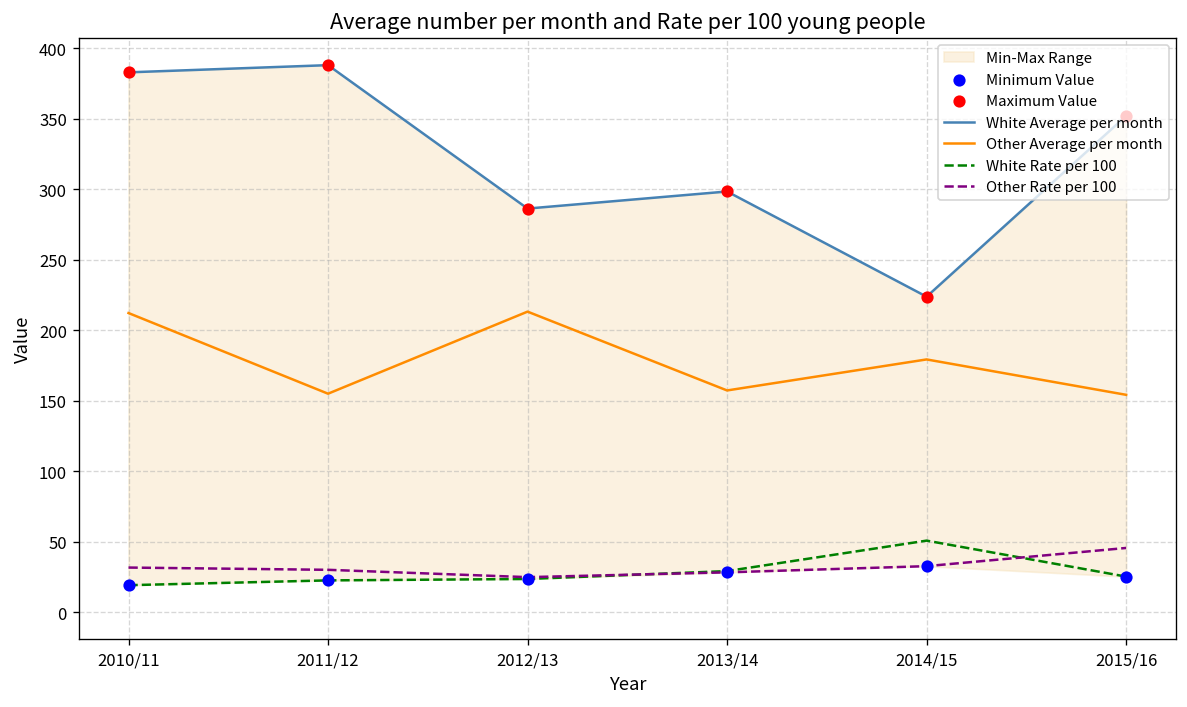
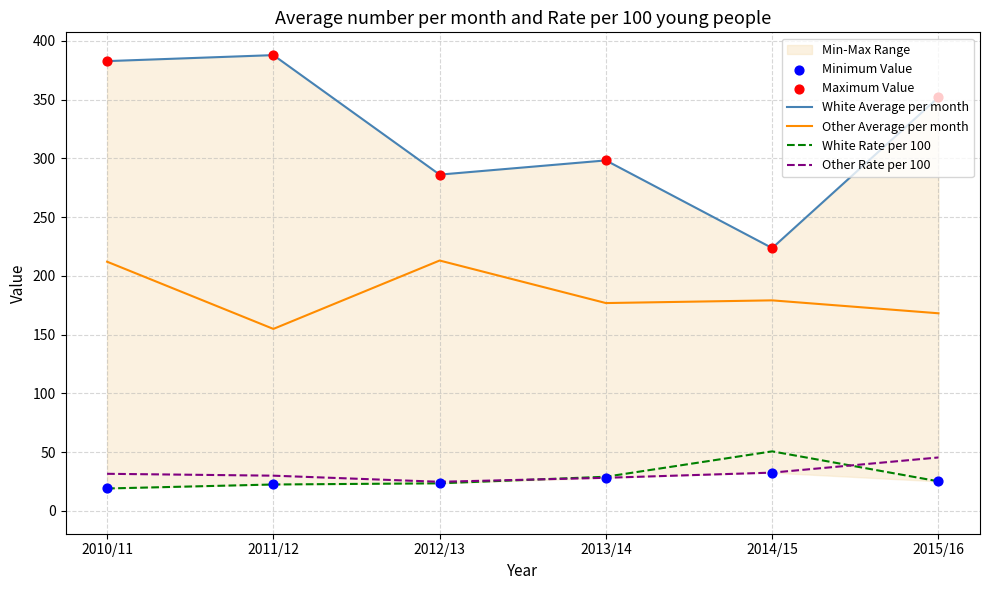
Other Average per month, 2013/14: 157 -> 177
Other Average per month, 2015/16: 154 -> 168
